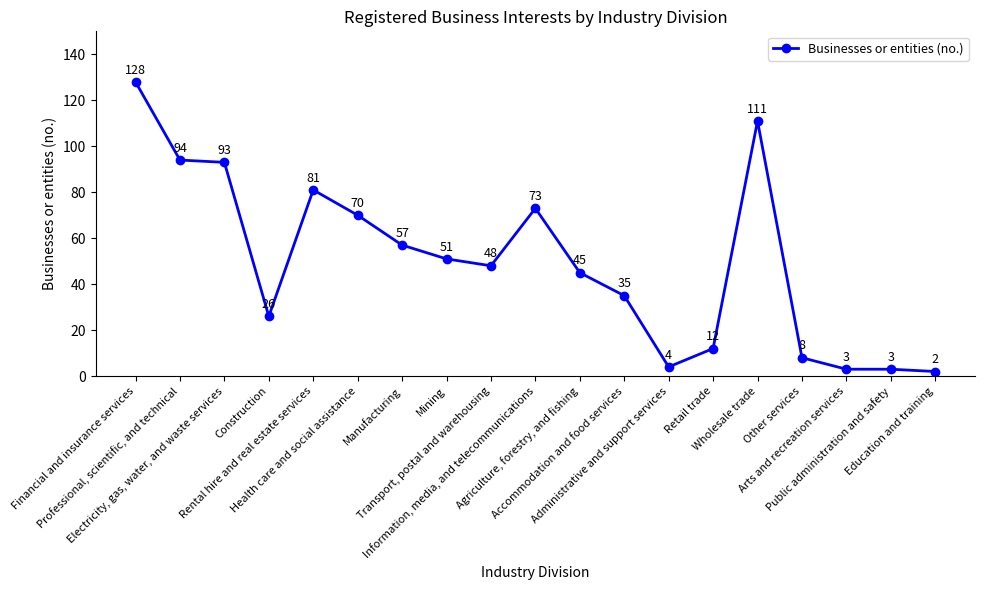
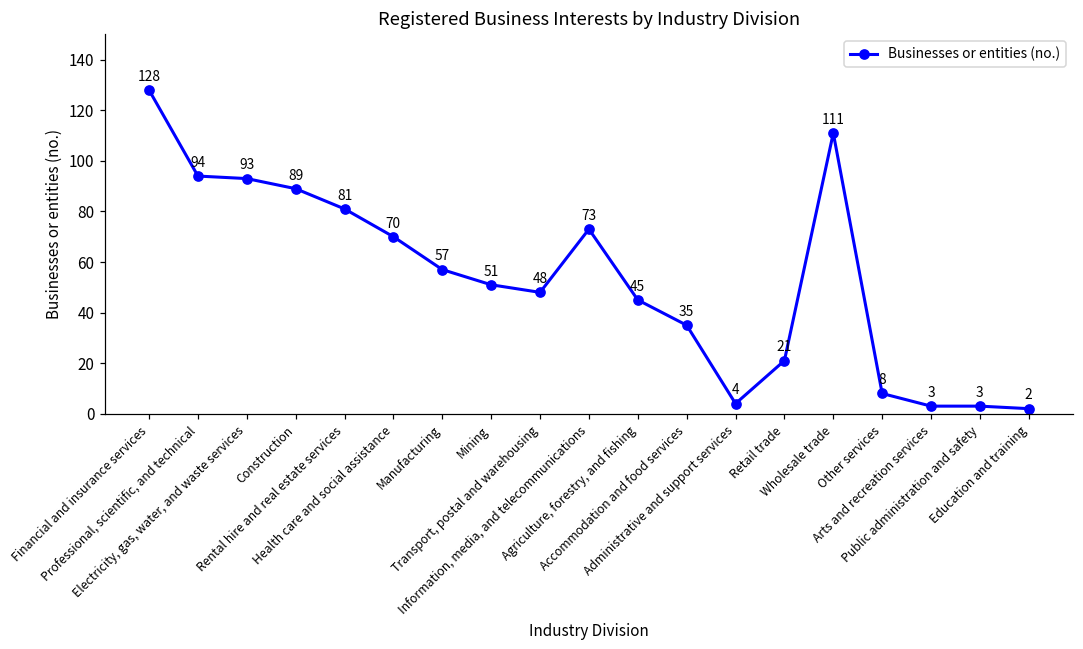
Construction: 26 -> 89
Retail trade: 12 -> 21
